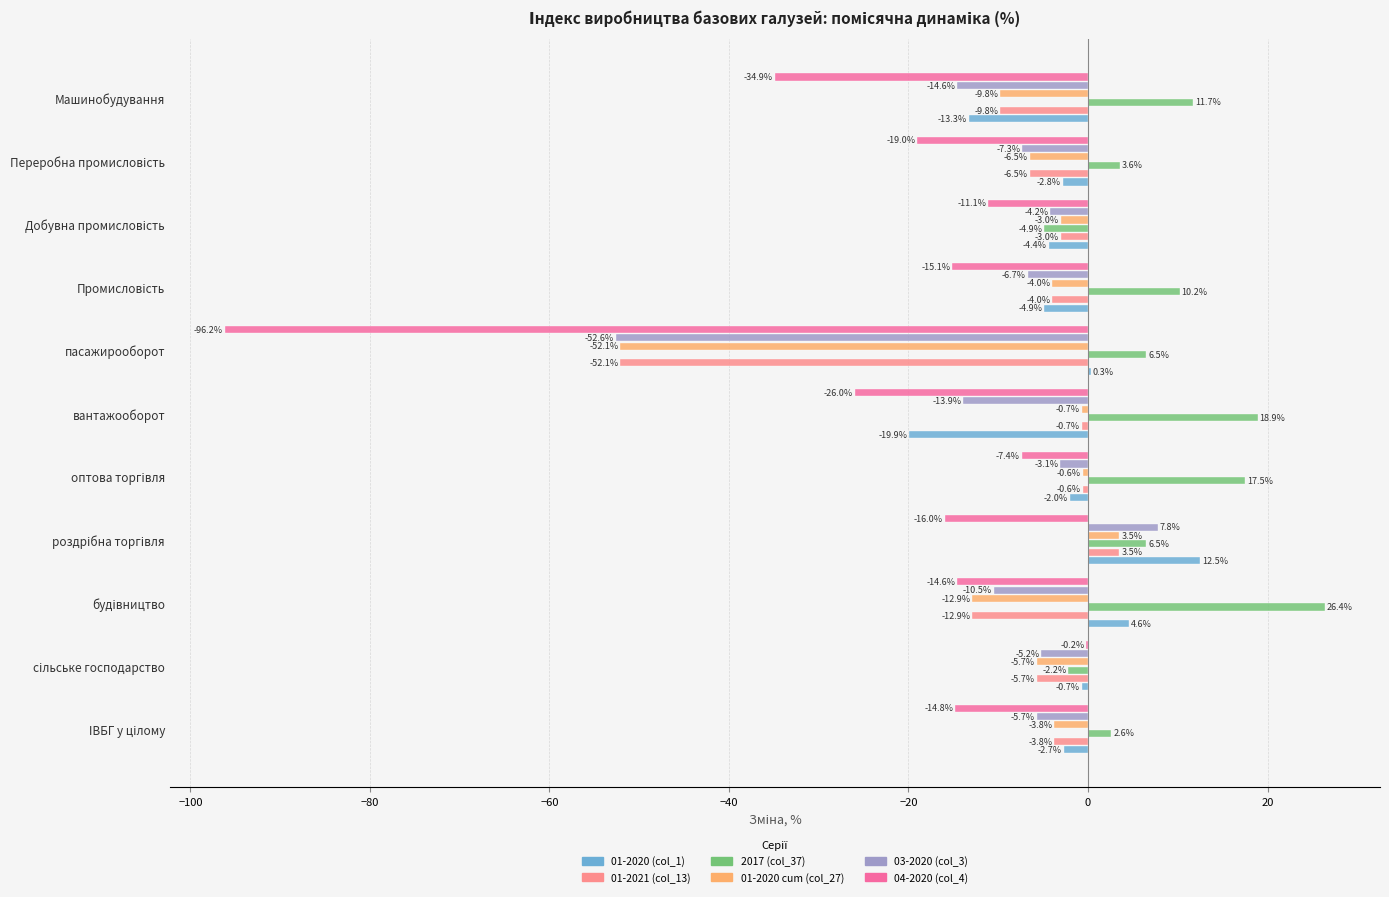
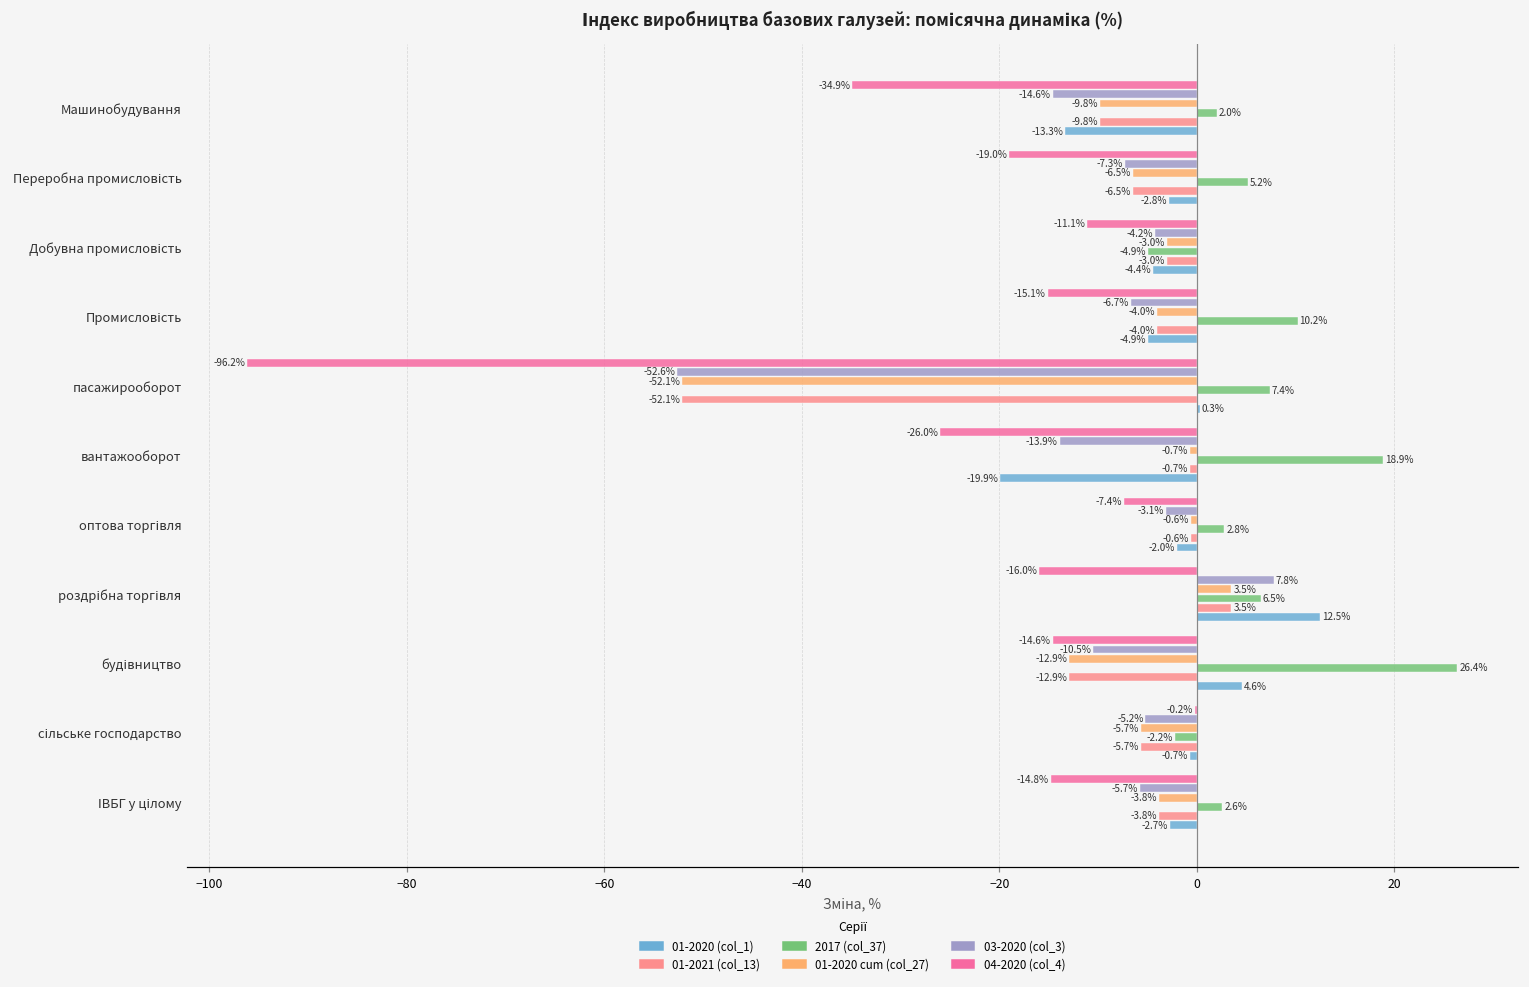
2017 (col_37), Машинобудування: 11.7% -> 2.0%
2017 (col_37), Переробна промисловість: 3.6% -> 5.2%
2017 (col_37), пасажирооборот: 6.5% -> 7.4%
2017 (col_37), оптова торгівля: 17.5% -> 2.8%
